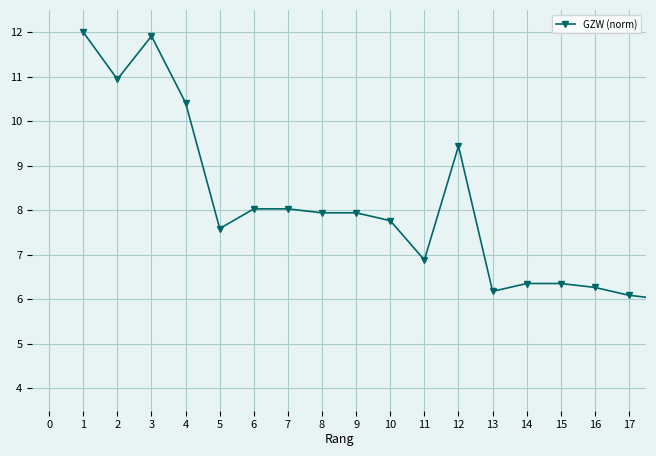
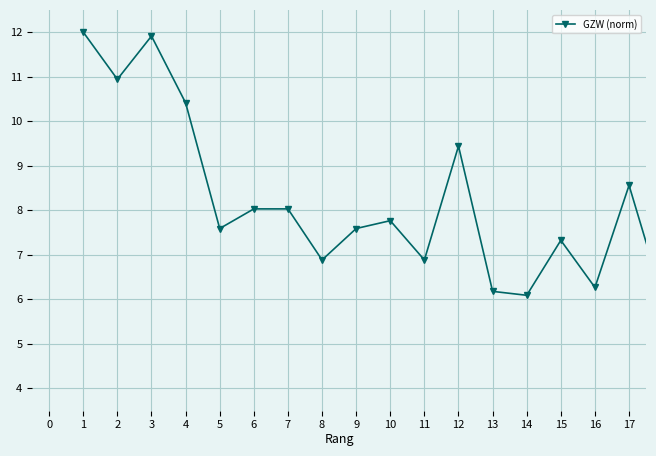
8: 7.9 -> 6.9
9: 7.9 -> 7.6
14: 6.4 -> 6.1
15: 6.4 -> 7.3
17: 6.1 -> 8.6
